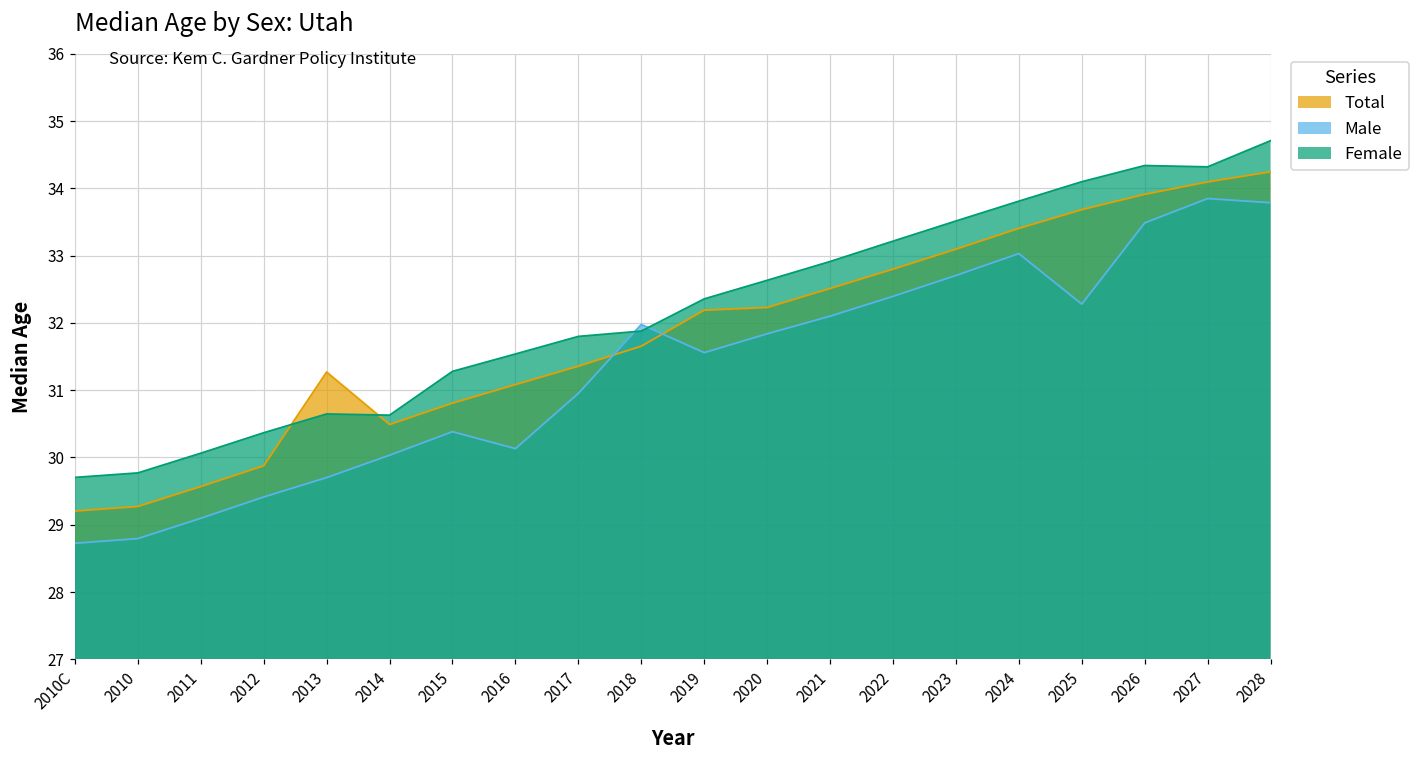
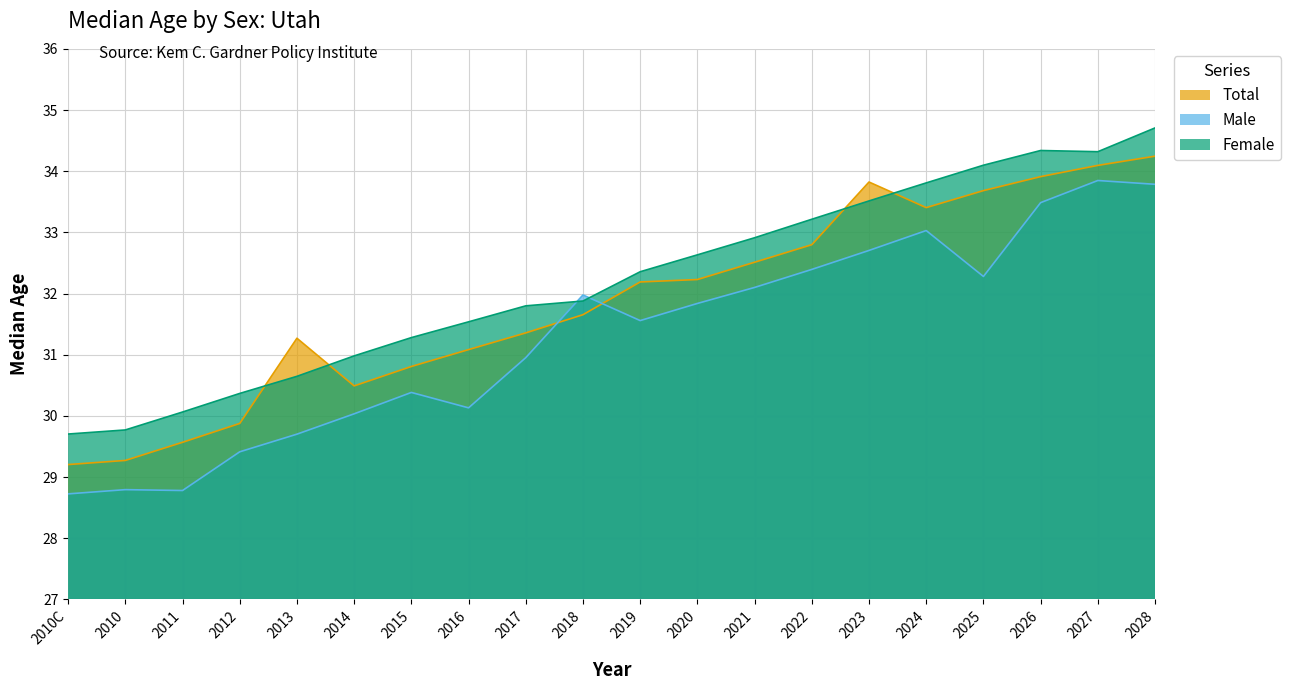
Male, 2011: 29.1 -> 28.8
Female, 2014: 30.6 -> 31.0
Total, 2023: 33.1 -> 33.8
